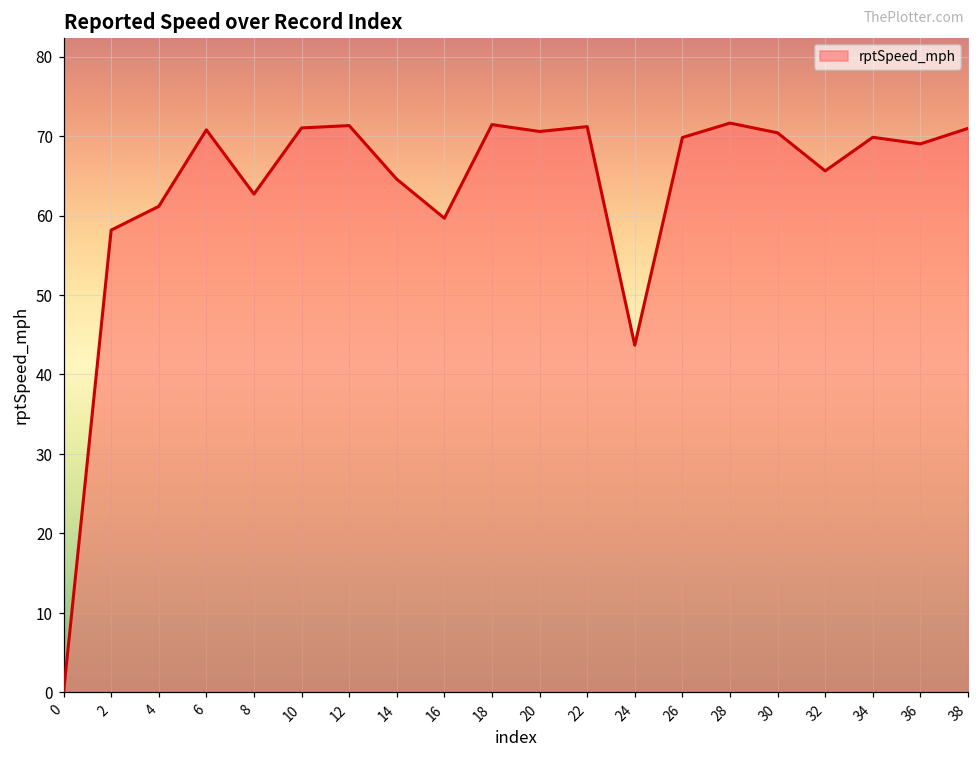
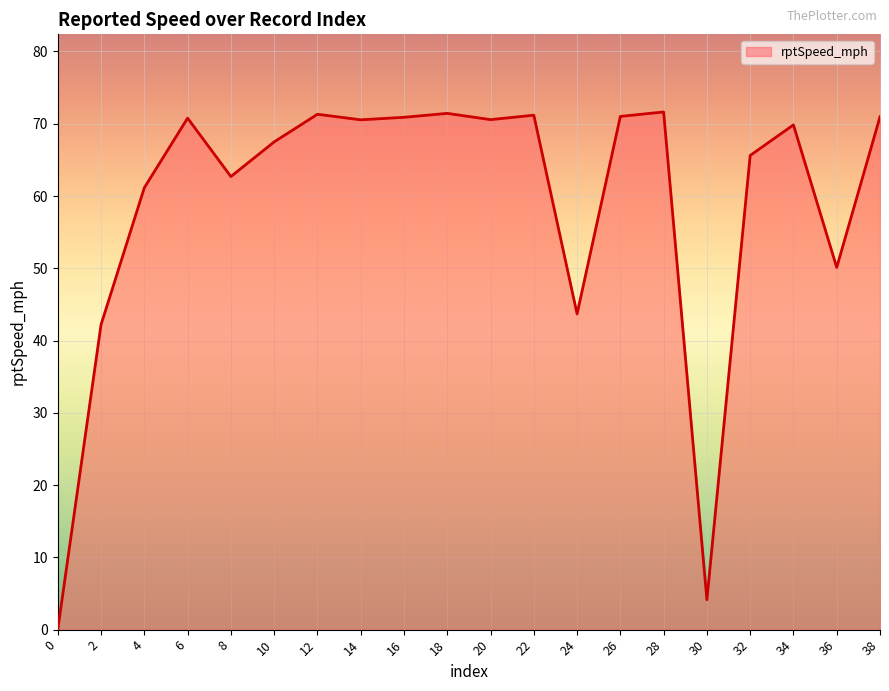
2: 58 -> 42
10: 71 -> 67
14: 65 -> 71
16: 60 -> 71
26: 70 -> 71
30: 70 -> 4
36: 69 -> 50
